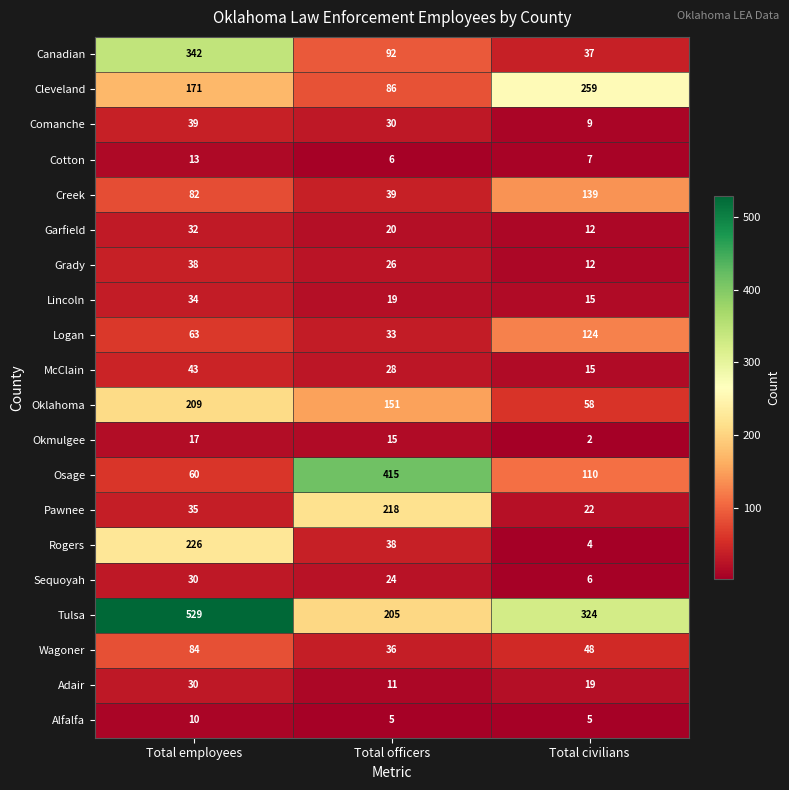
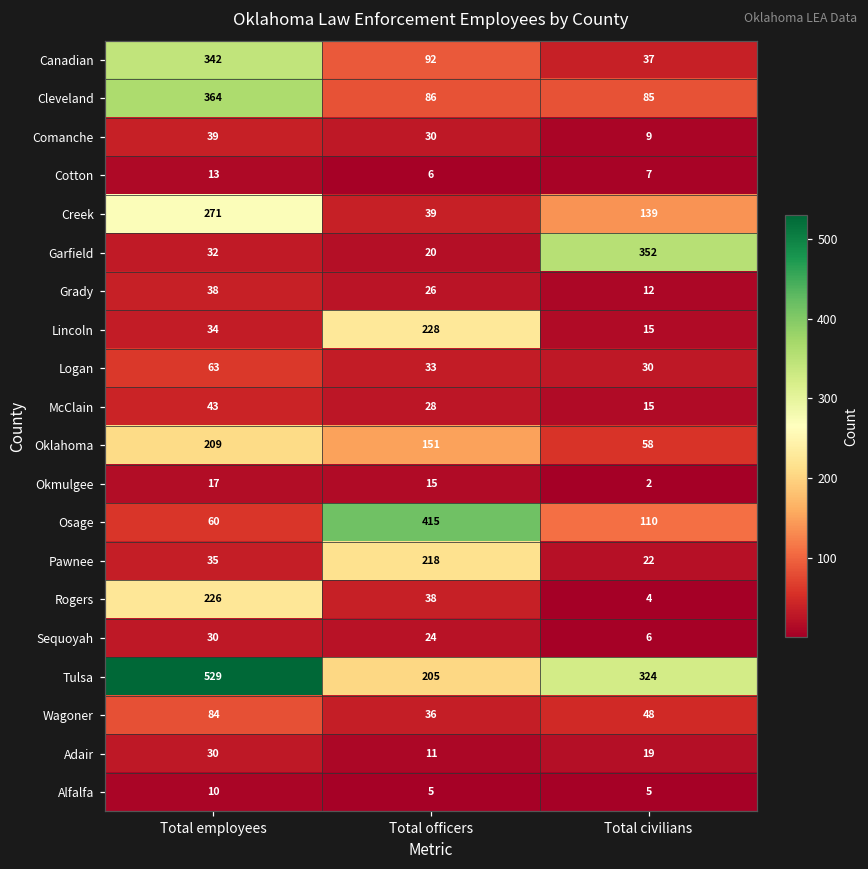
Cleveland, Total employees: 171 -> 364
Cleveland, Total civilians: 259 -> 85
Creek, Total employees: 82 -> 271
Garfield, Total civilians: 12 -> 352
Lincoln, Total officers: 19 -> 228
Logan, Total civilians: 124 -> 30
